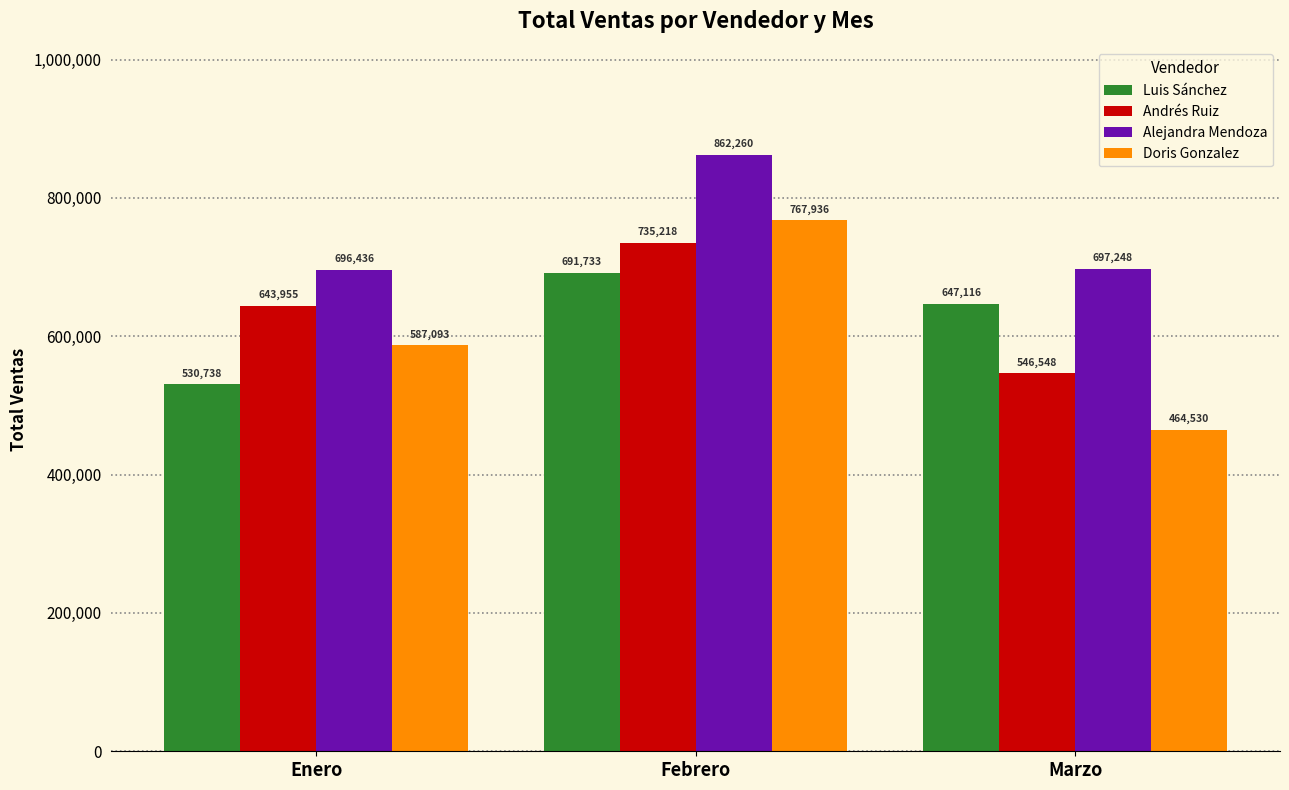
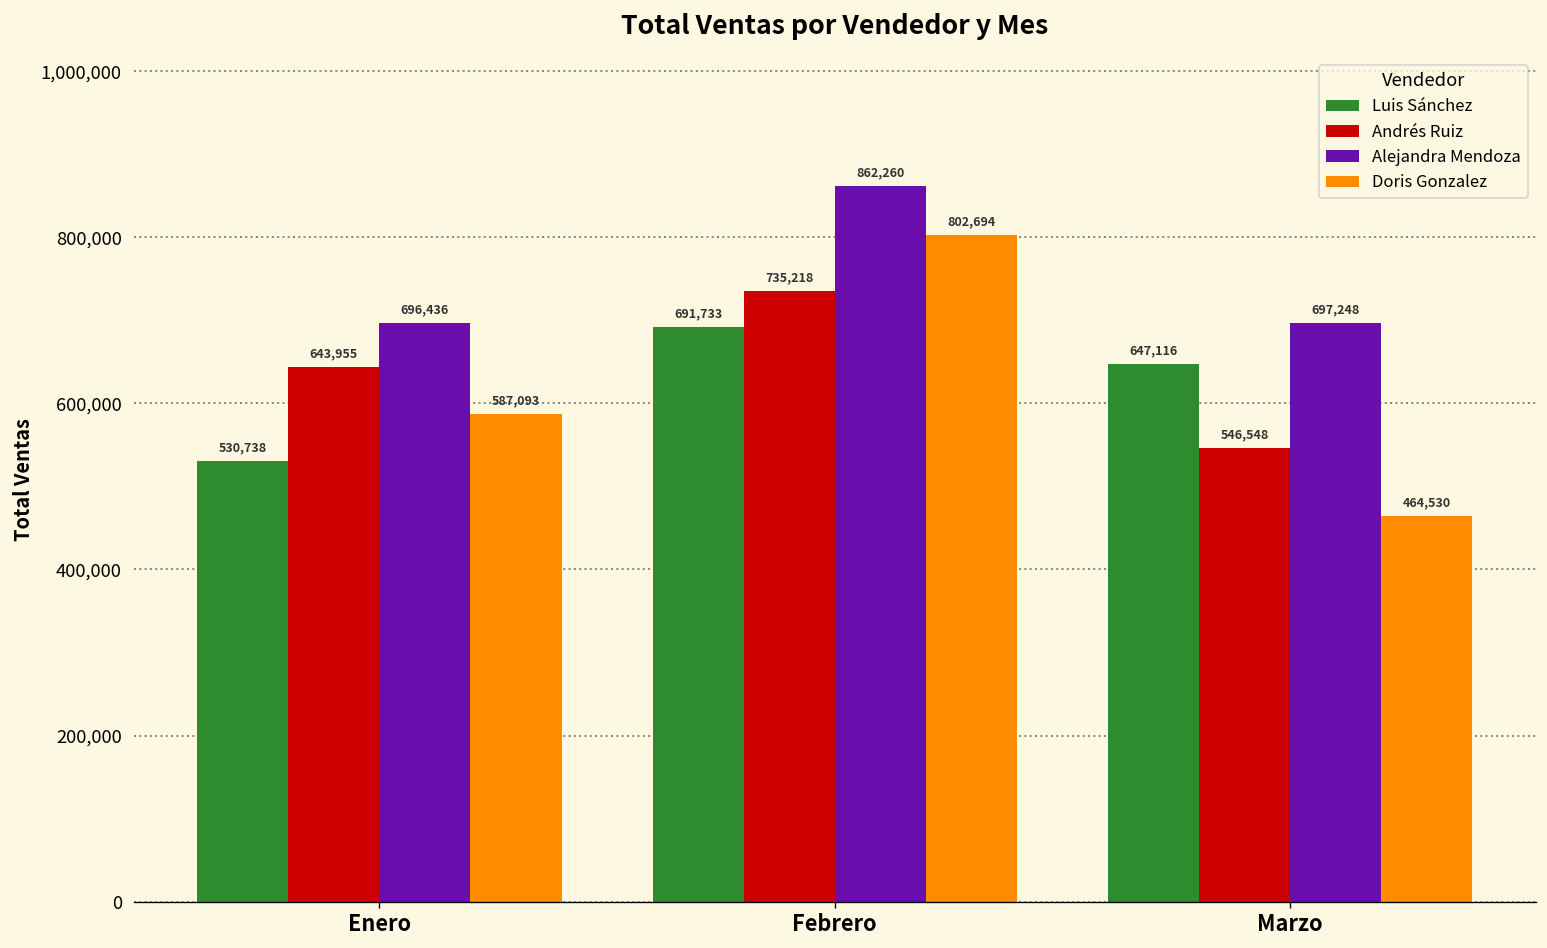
Doris Gonzalez, Febrero: 767,936 -> 802,694
